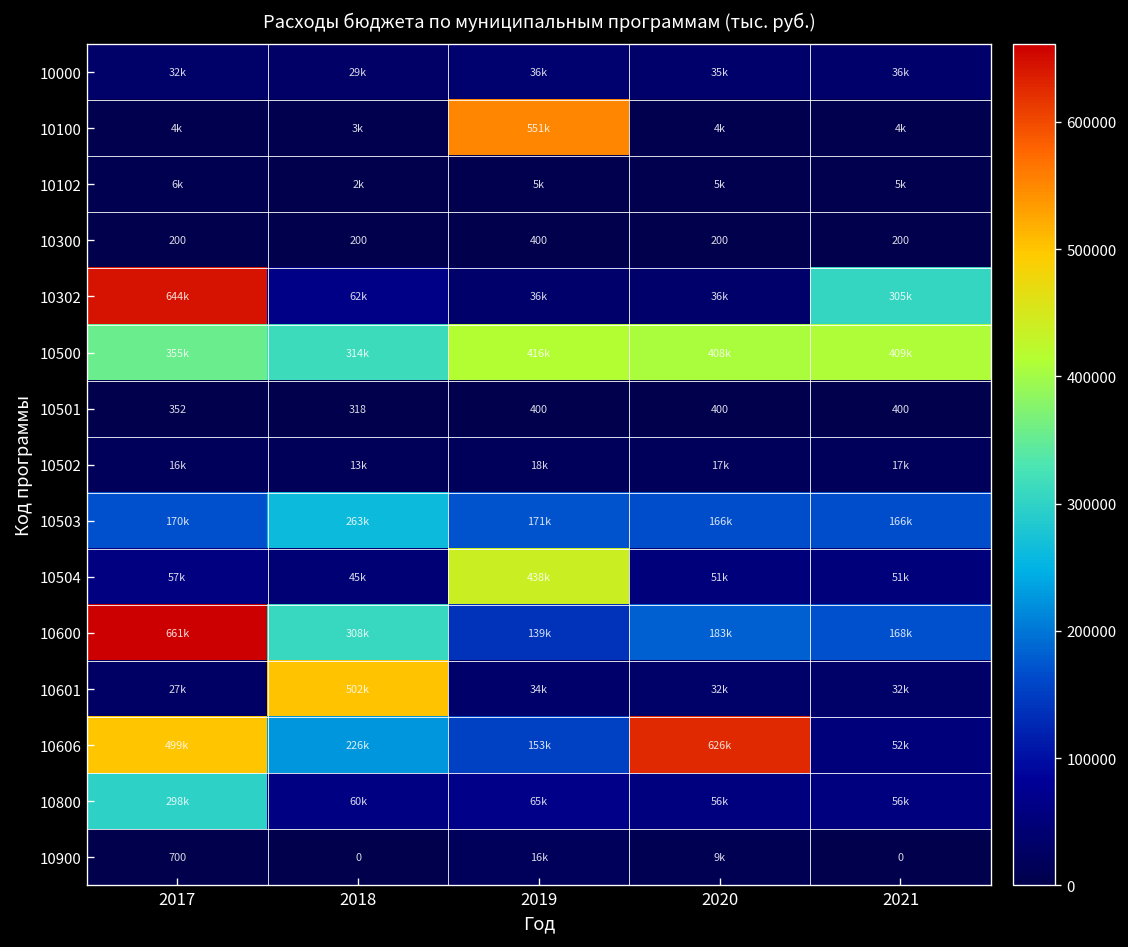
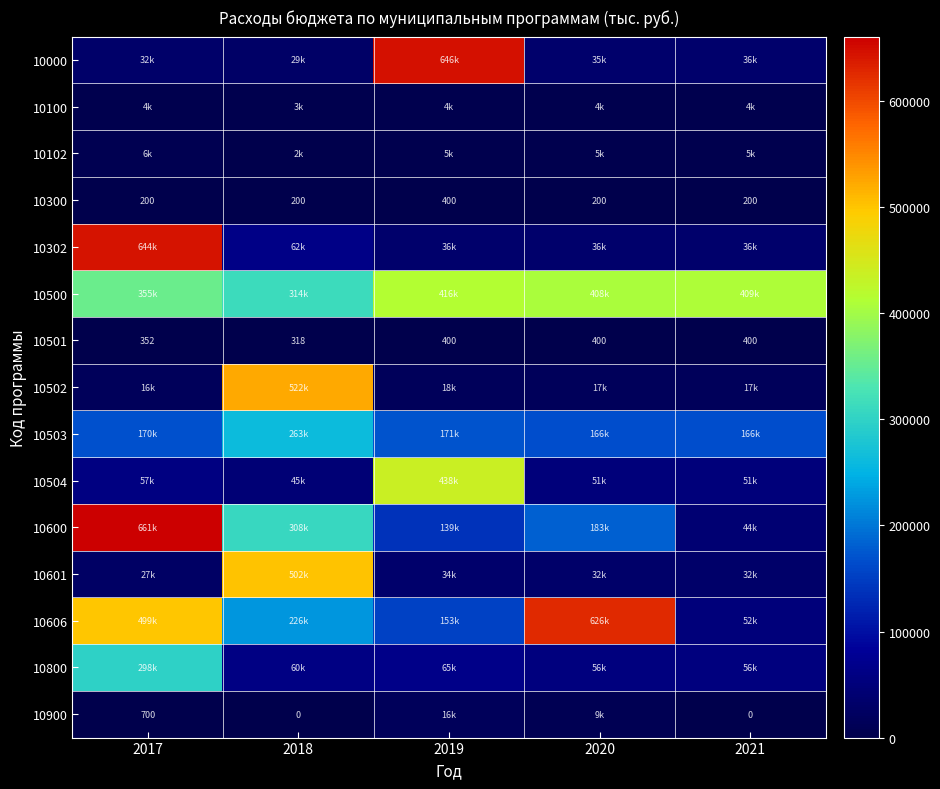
10000, 2019: 36k -> 646k
10100, 2019: 551k -> 4k
10302, 2021: 305k -> 36k
10502, 2018: 13k -> 522k
10600, 2021: 168k -> 44k
